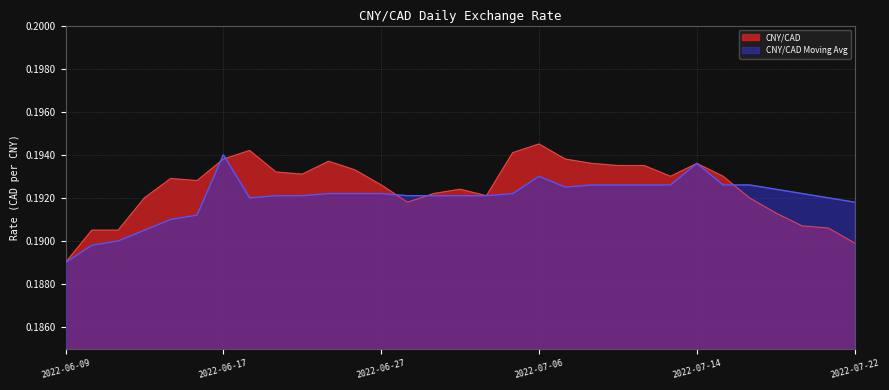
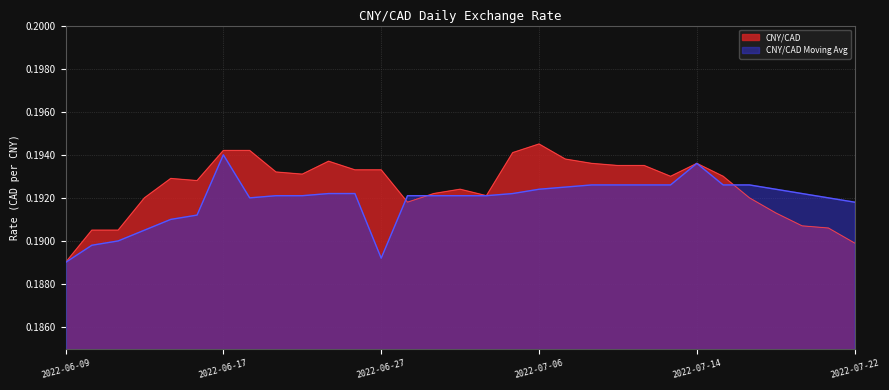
CNY/CAD, 2022-06-17: 0.1938 -> 0.1942
CNY/CAD, 2022-06-27: 0.1926 -> 0.1933
CNY/CAD Moving Avg, 2022-06-27: 0.1922 -> 0.1892
CNY/CAD Moving Avg, 2022-07-06: 0.1930 -> 0.1924
